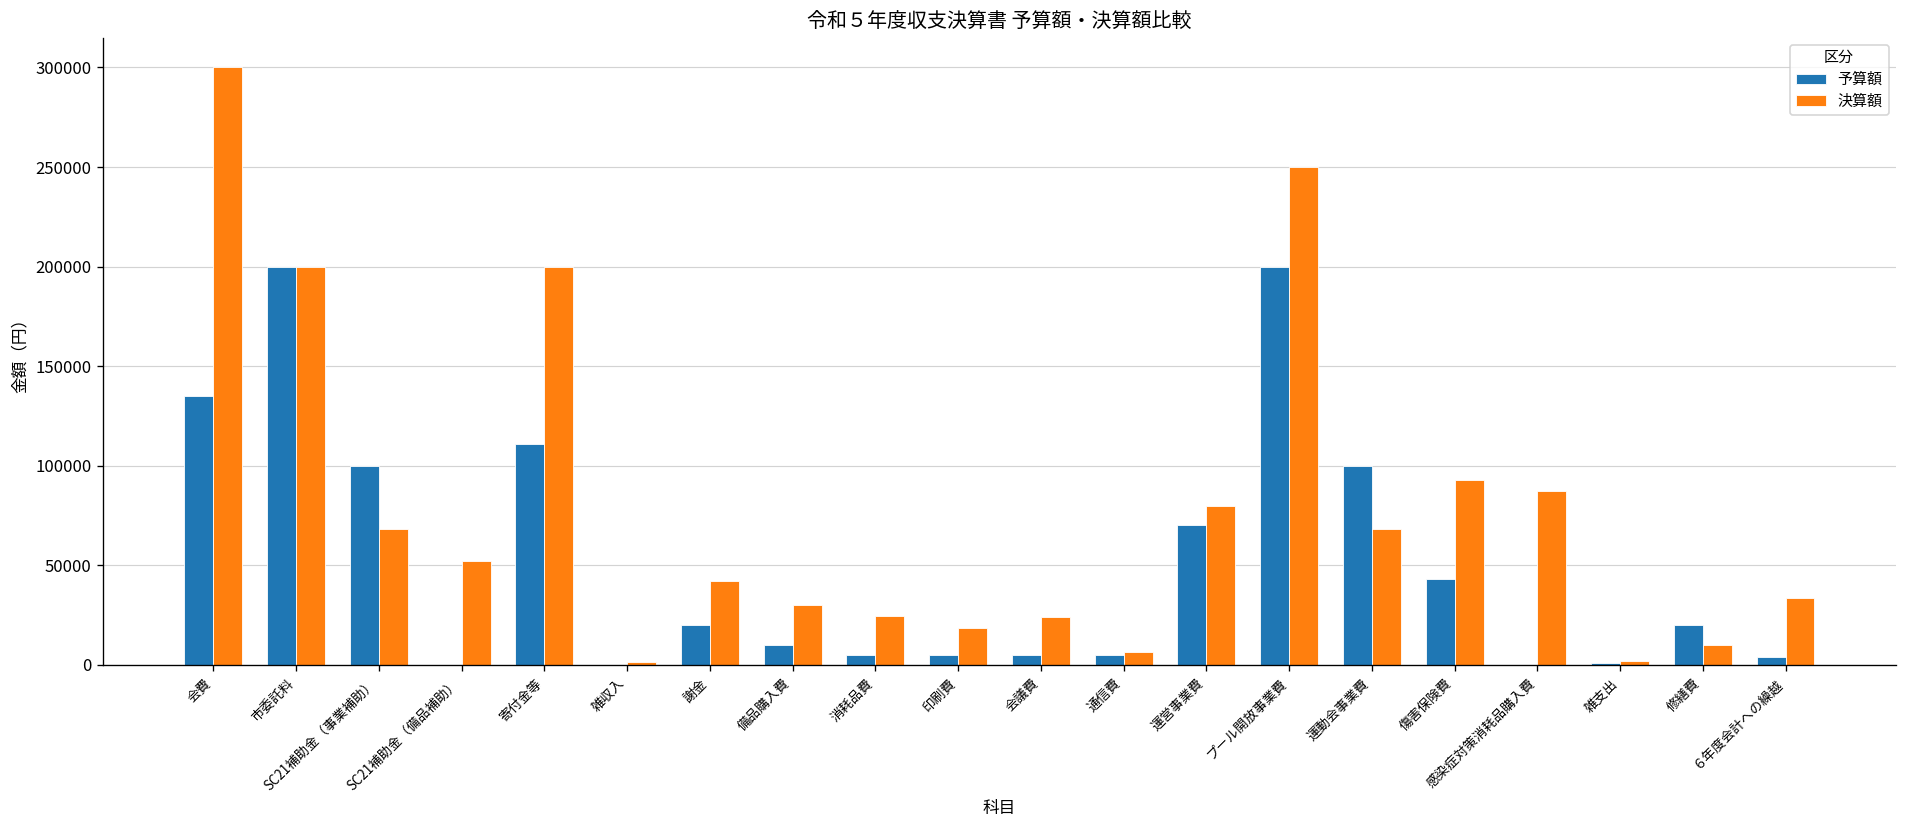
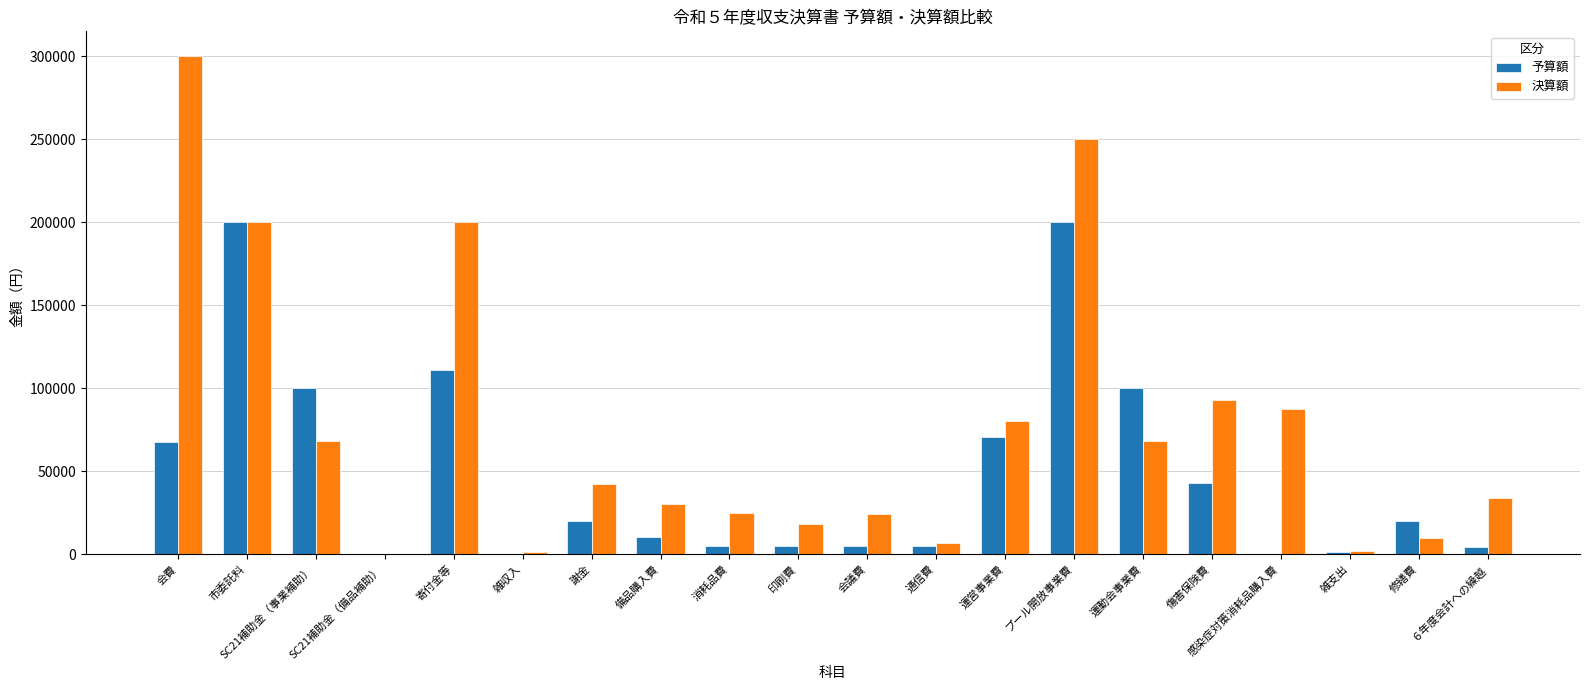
予算額, 会費: 135000 -> 68000
決算額, SC21補助金（備品補助）: 52000 -> 0
